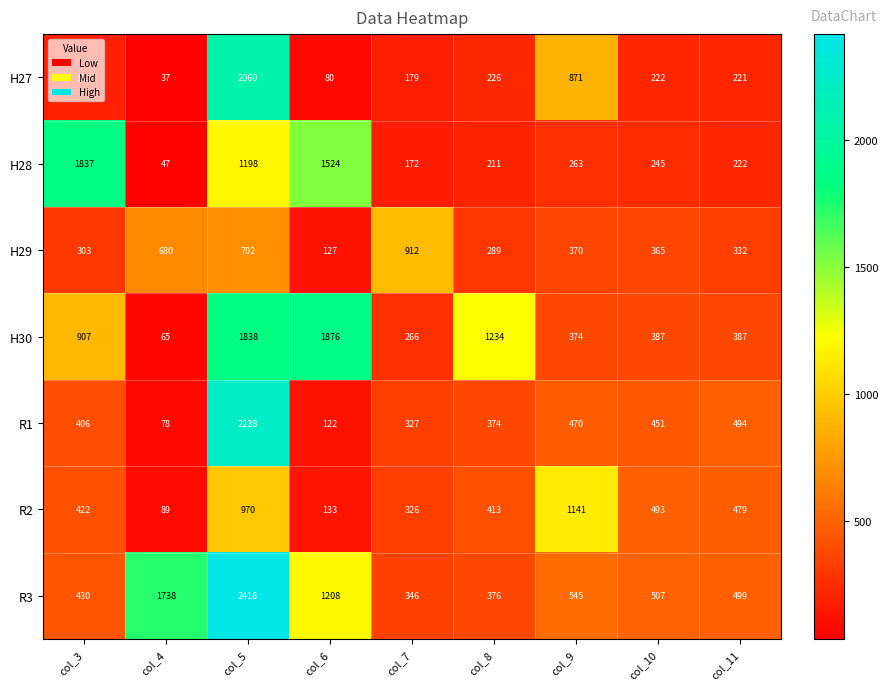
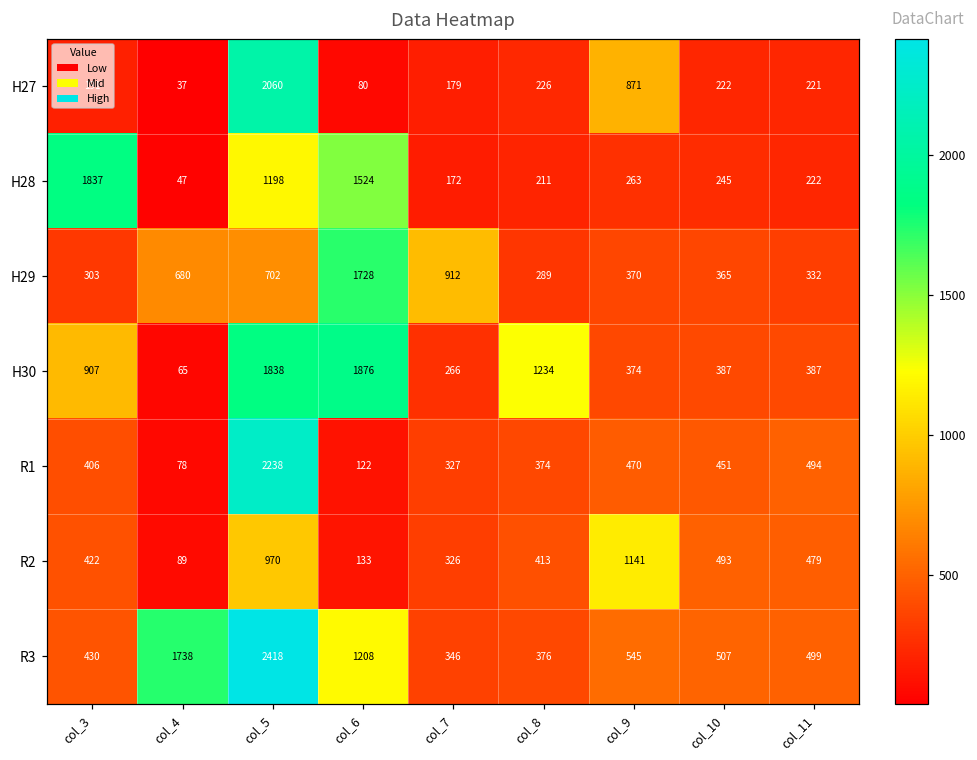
H29, col_6: 127 -> 1728
